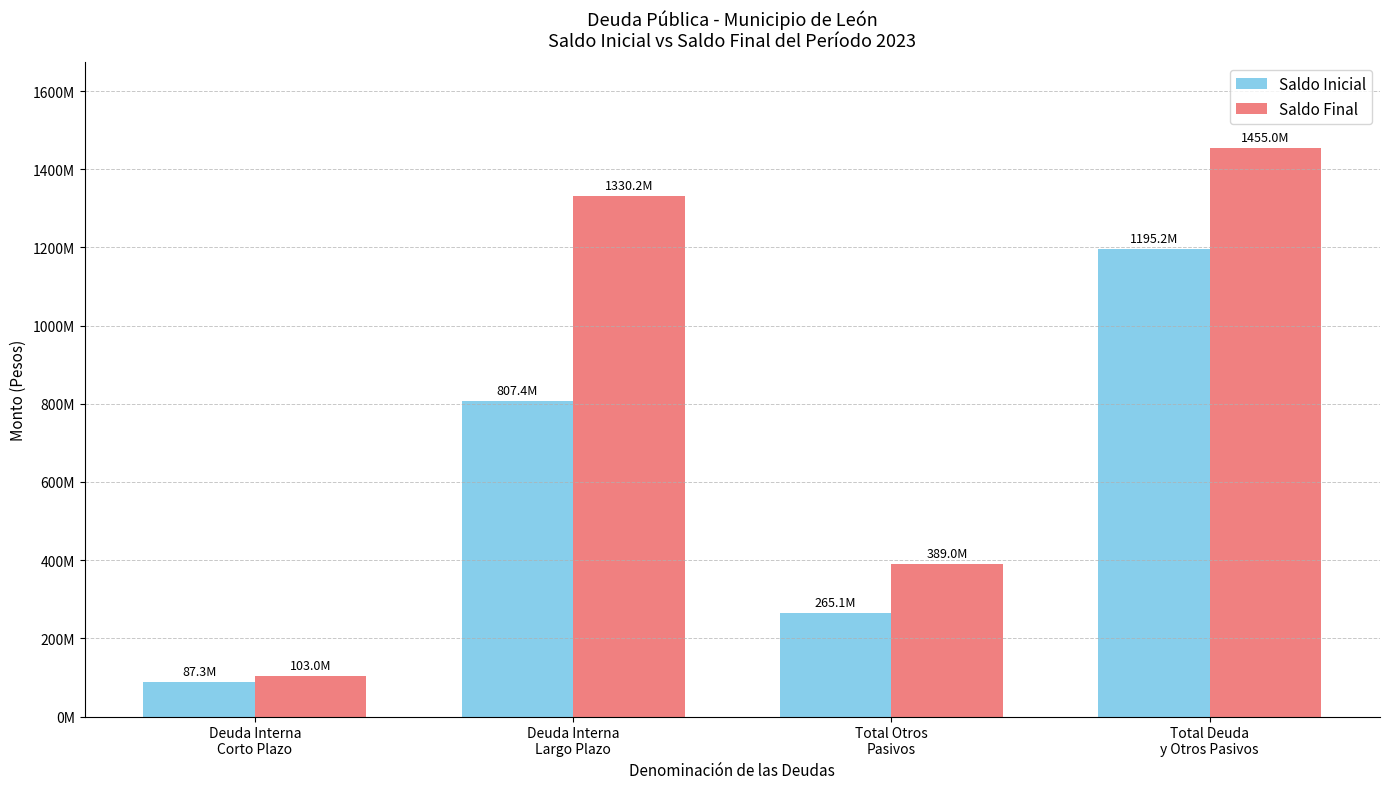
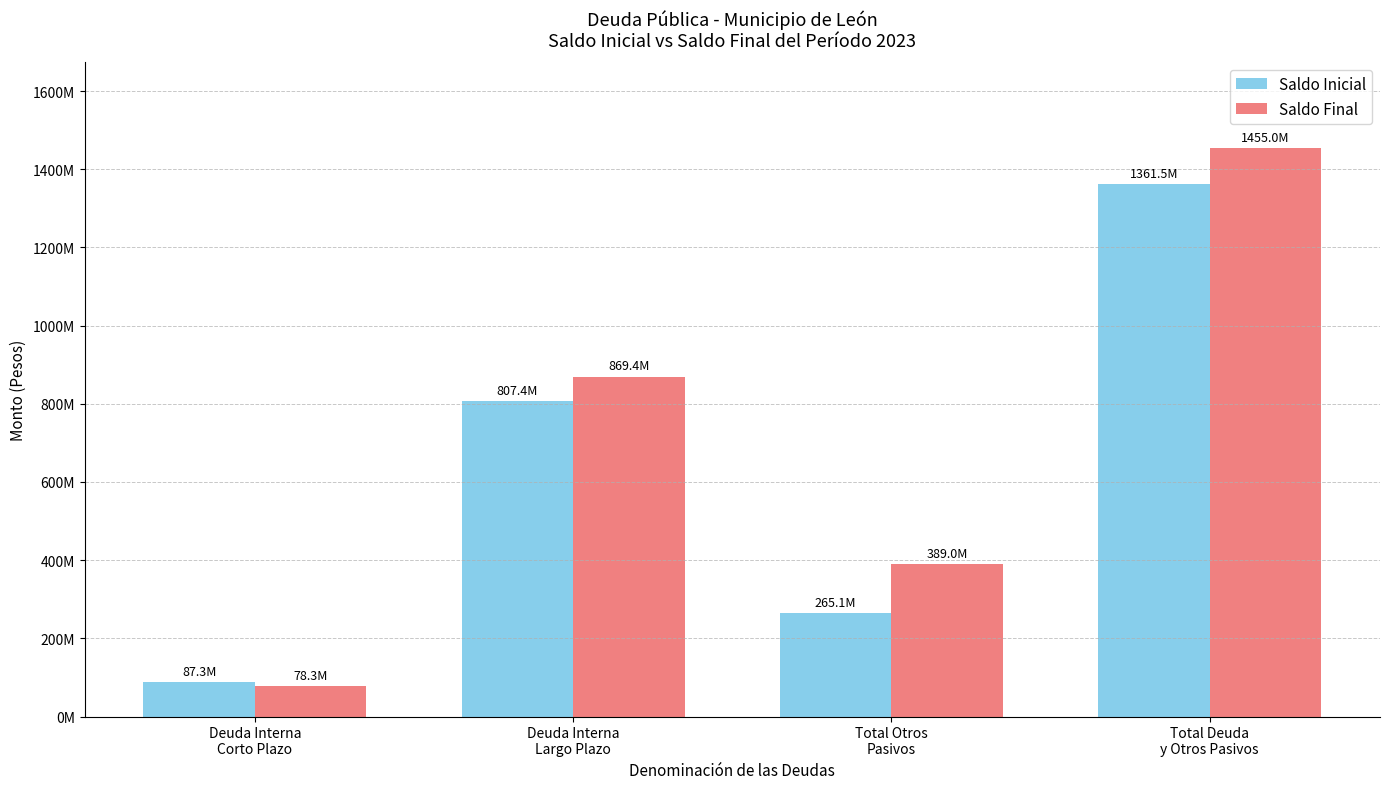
Saldo Final, Deuda Interna Corto Plazo: 103.0M -> 78.3M
Saldo Final, Deuda Interna Largo Plazo: 1330.2M -> 869.4M
Saldo Inicial, Total Deuda y Otros Pasivos: 1195.2M -> 1361.5M
